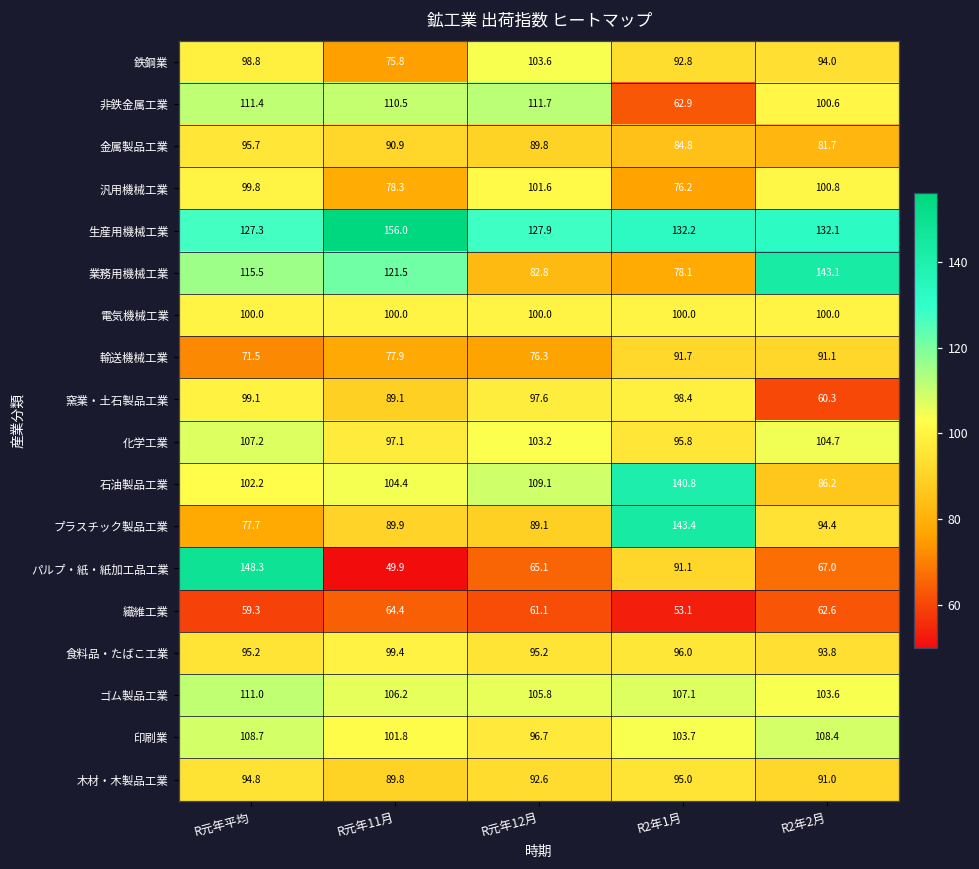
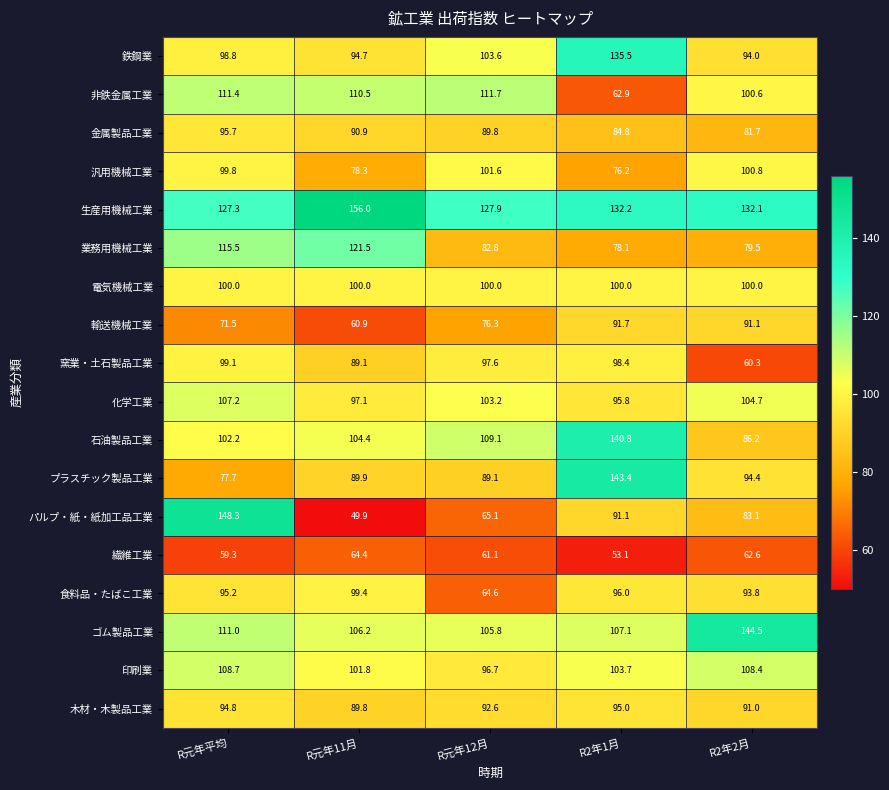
鉄鋼業, R元年11月: 75.8 -> 94.7
鉄鋼業, R2年1月: 92.8 -> 135.5
業務用機械工業, R2年2月: 143.1 -> 79.5
輸送機械工業, R元年11月: 77.9 -> 60.9
パルプ・紙・紙加工品工業, R2年2月: 67.0 -> 83.1
食料品・たばこ工業, R元年12月: 95.2 -> 64.6
ゴム製品工業, R2年2月: 103.6 -> 144.5
